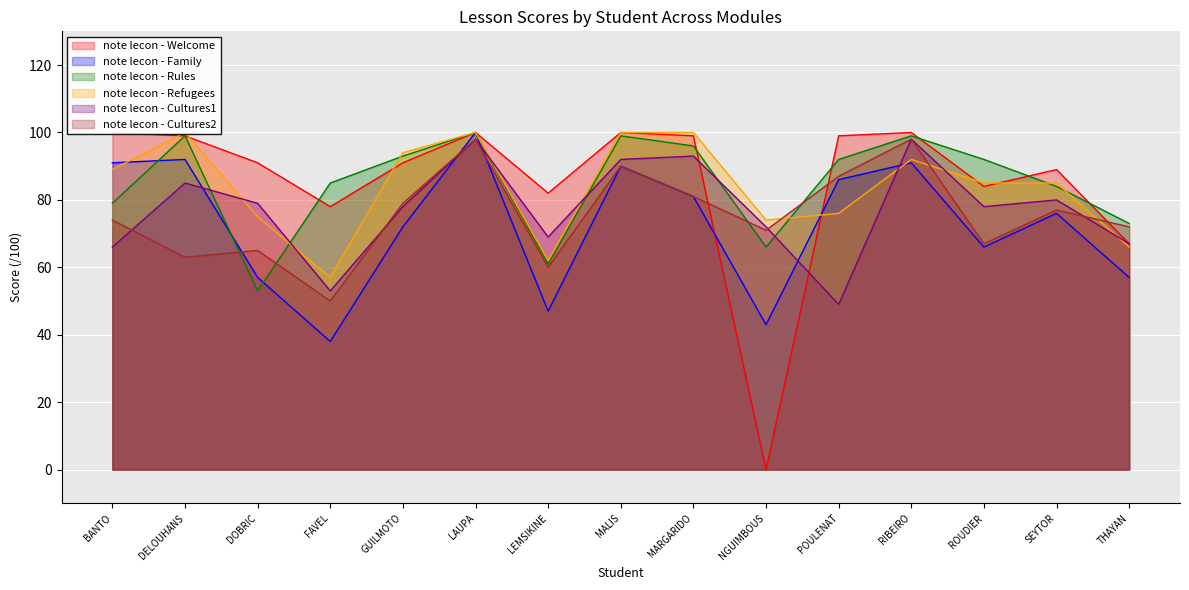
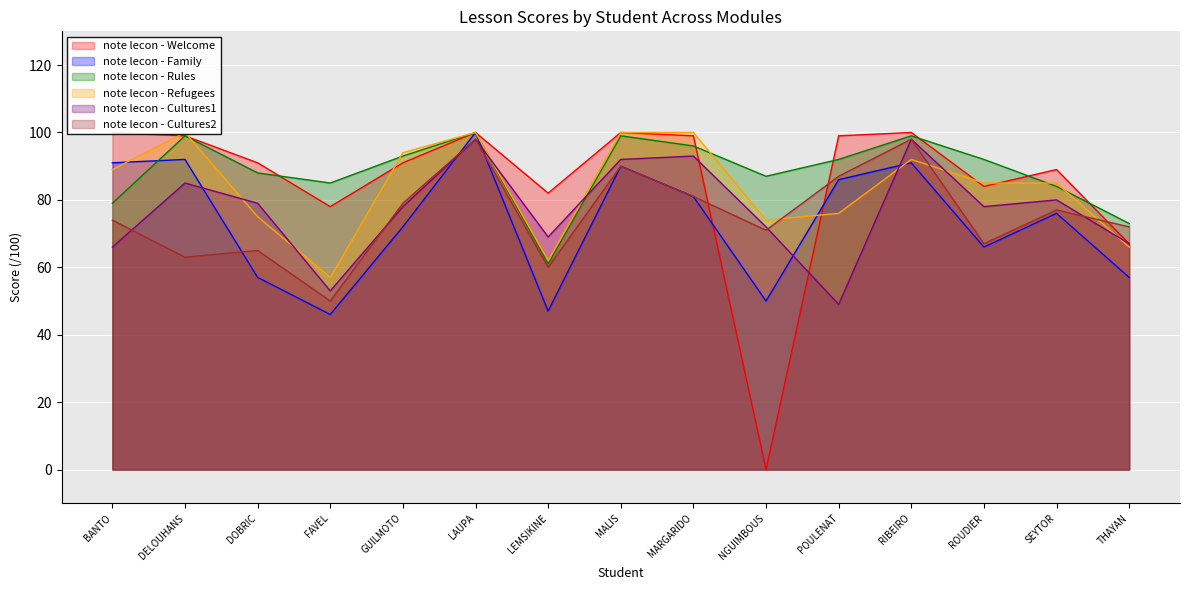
note lecon - Rules, DOBRIC: 53 -> 88
note lecon - Family, FAVEL: 38 -> 46
note lecon - Family, NGUIMBOUS: 43 -> 50
note lecon - Rules, NGUIMBOUS: 66 -> 87
